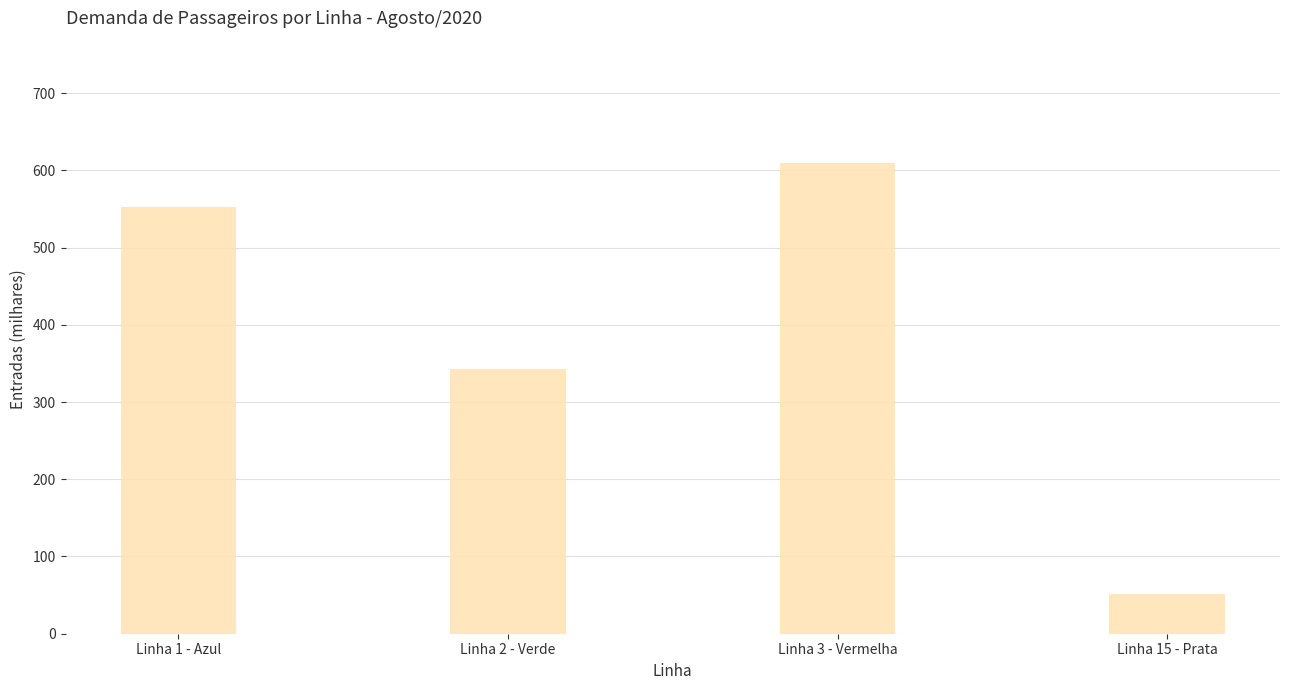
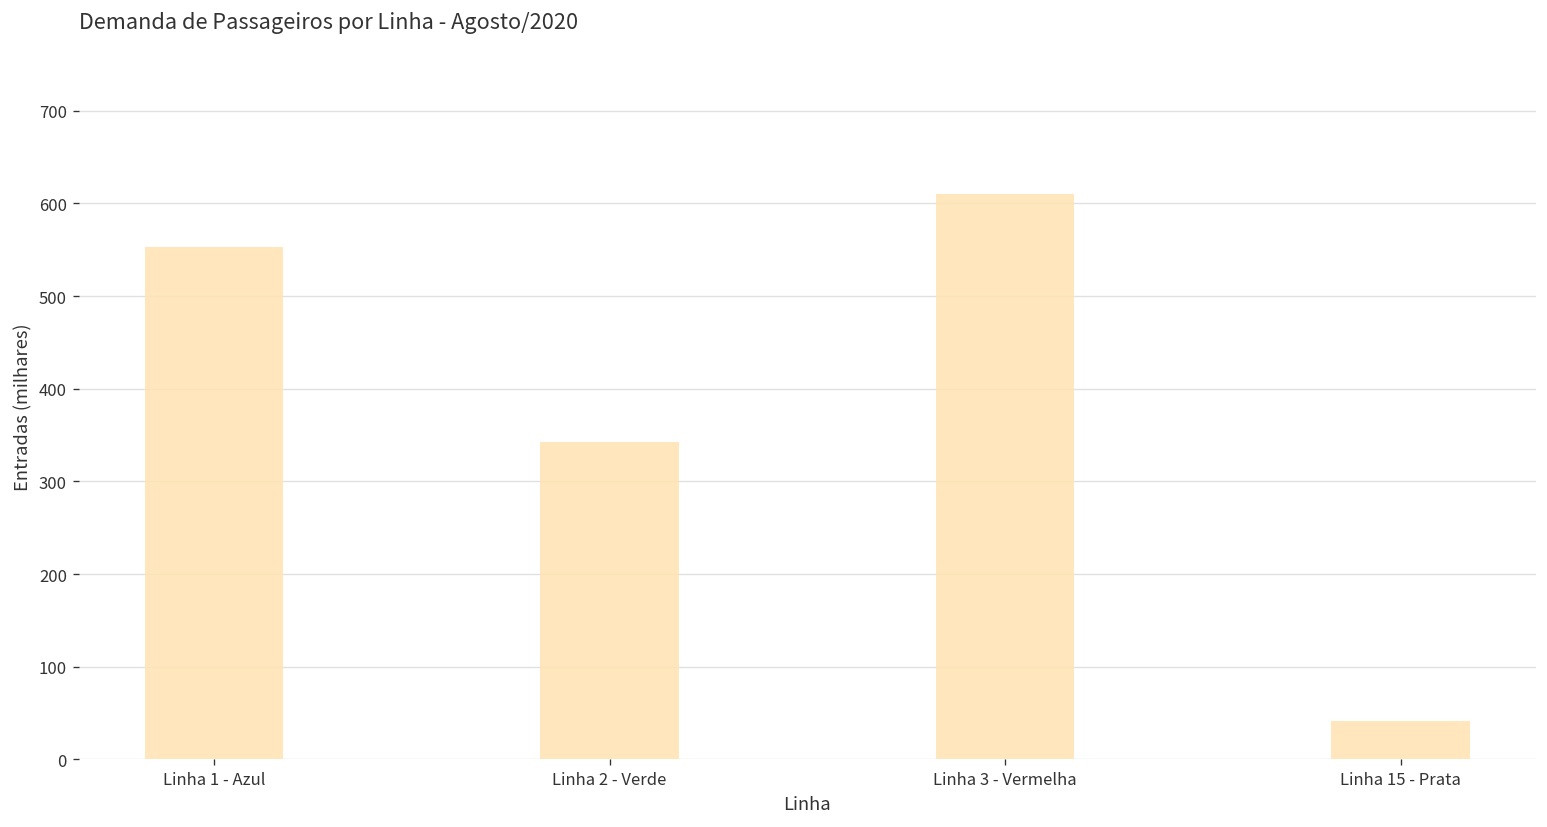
Linha 15 - Prata: 50 -> 40
